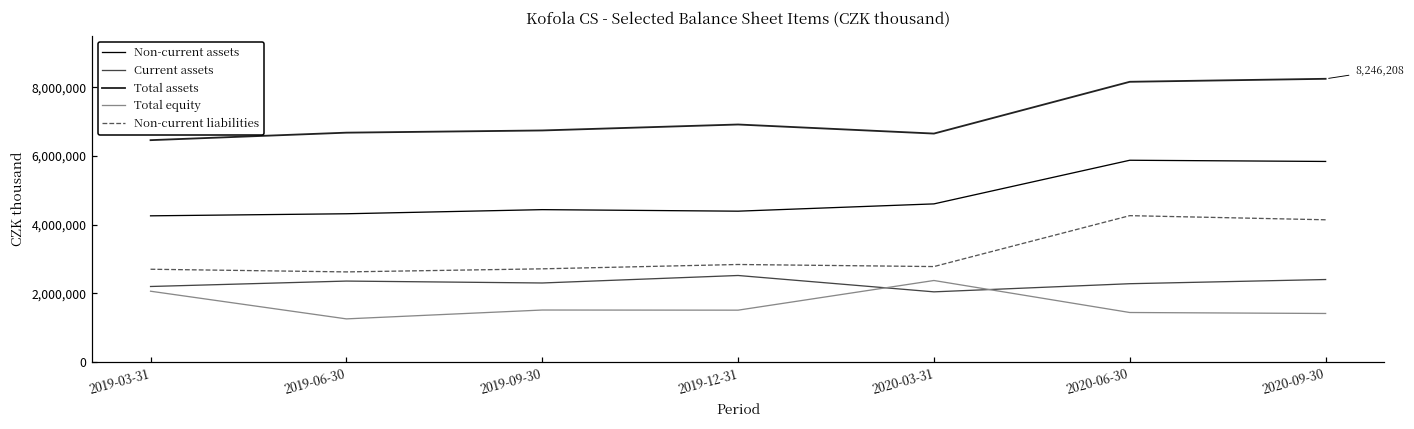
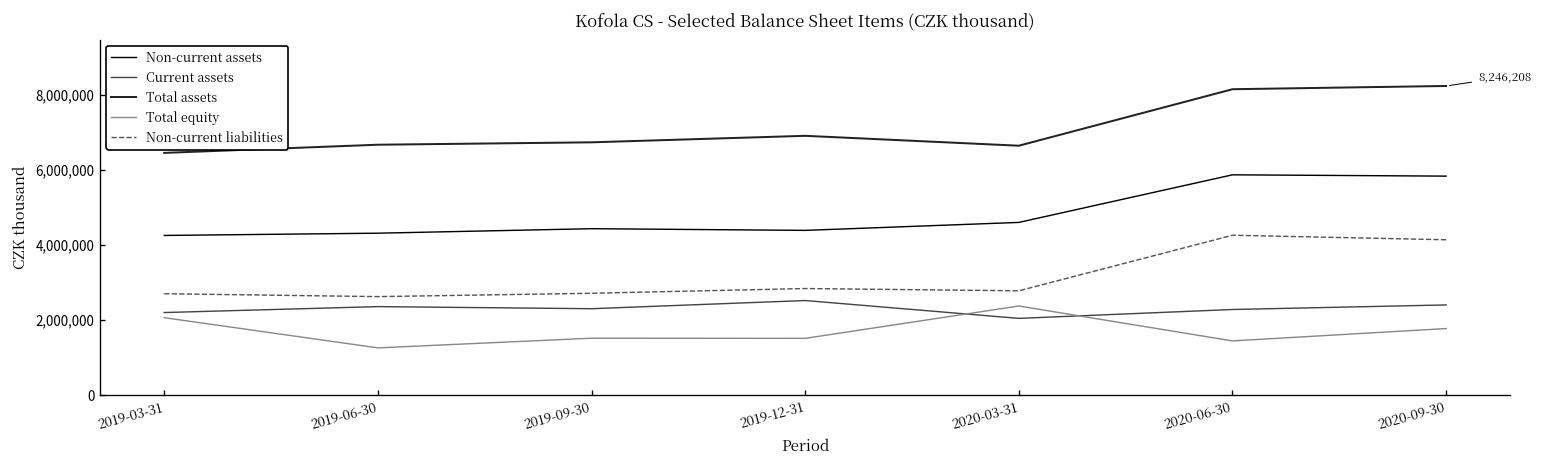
Total equity, 2020-09-30: 1,400,000 -> 1,800,000
